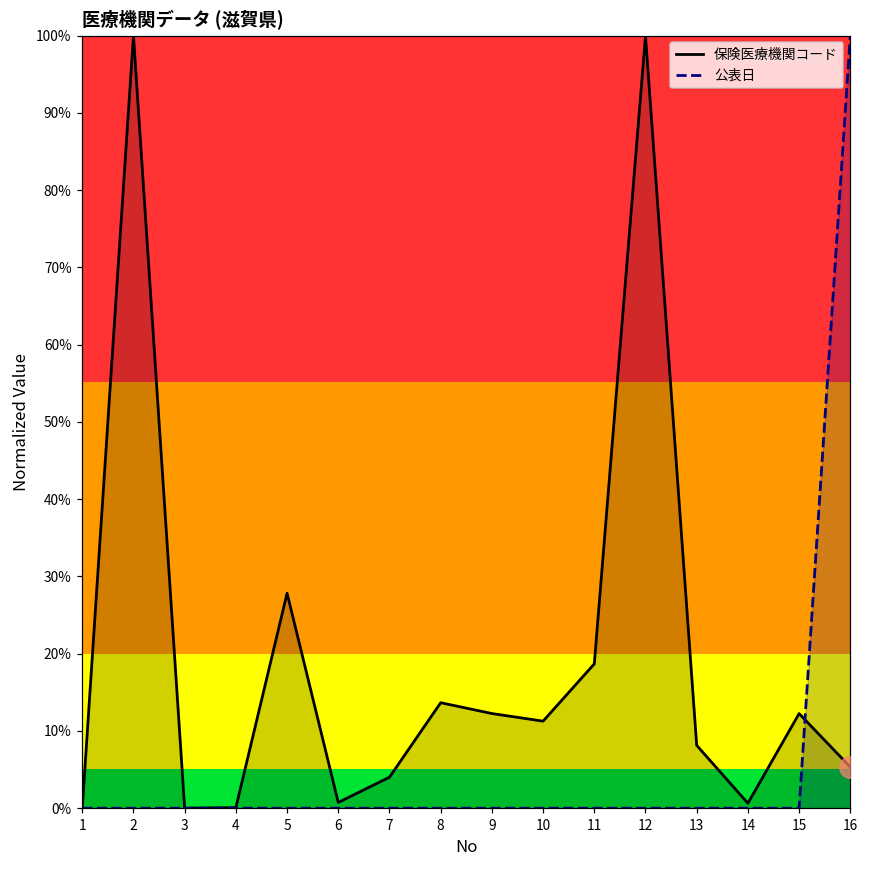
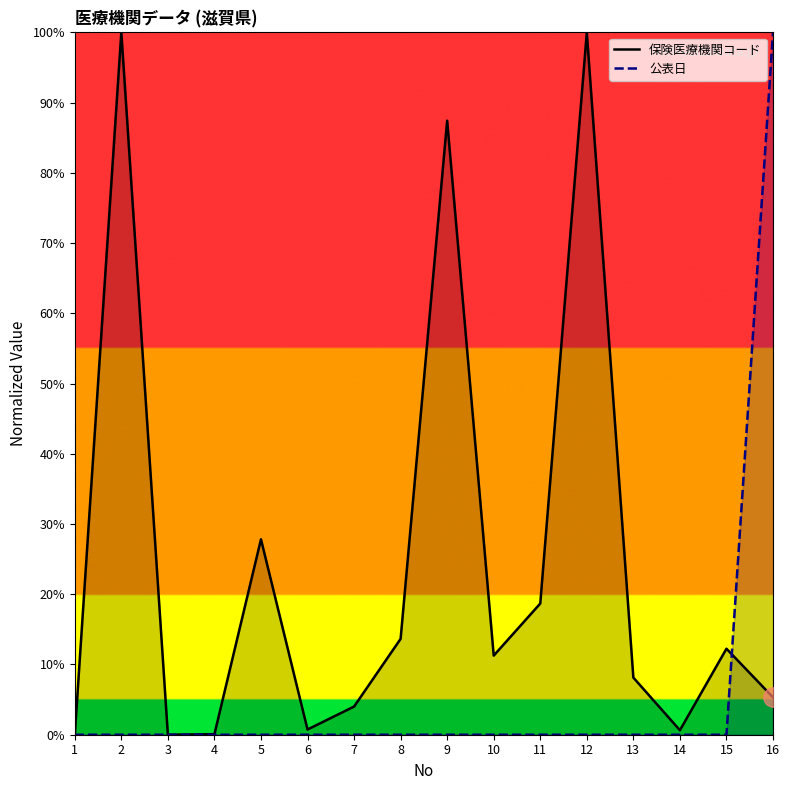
保険医療機関コード, 9: 12% -> 87%
